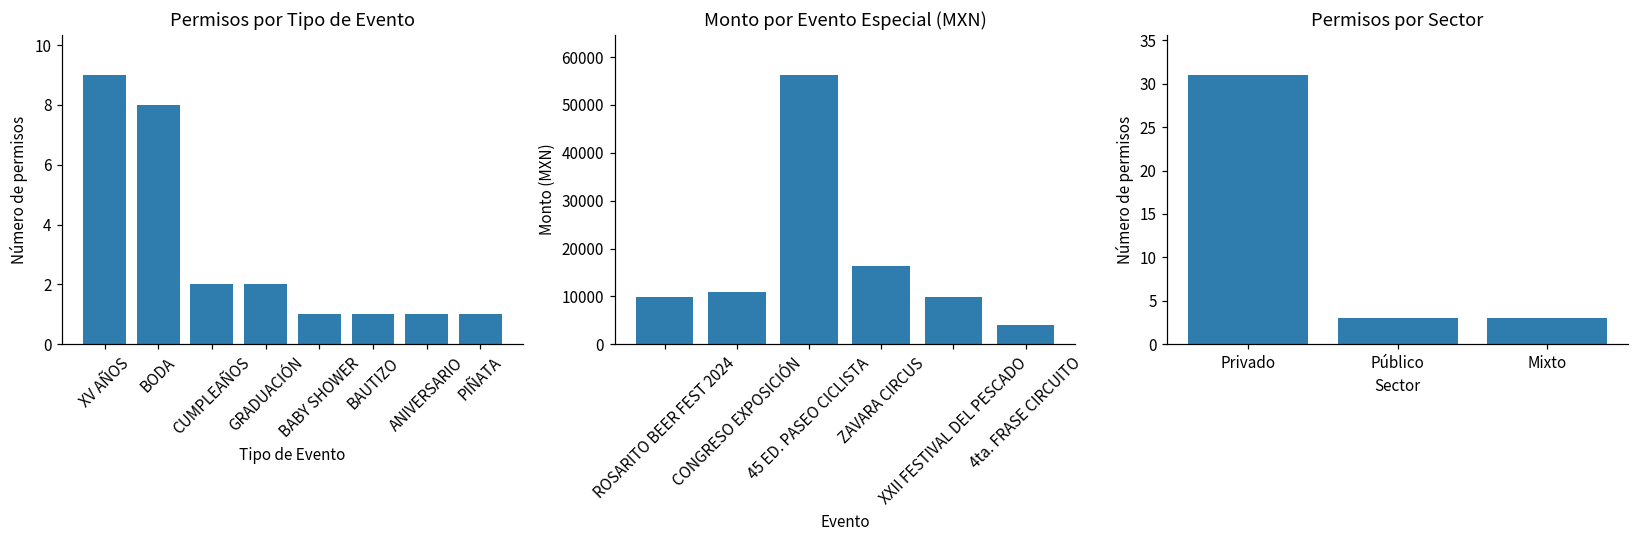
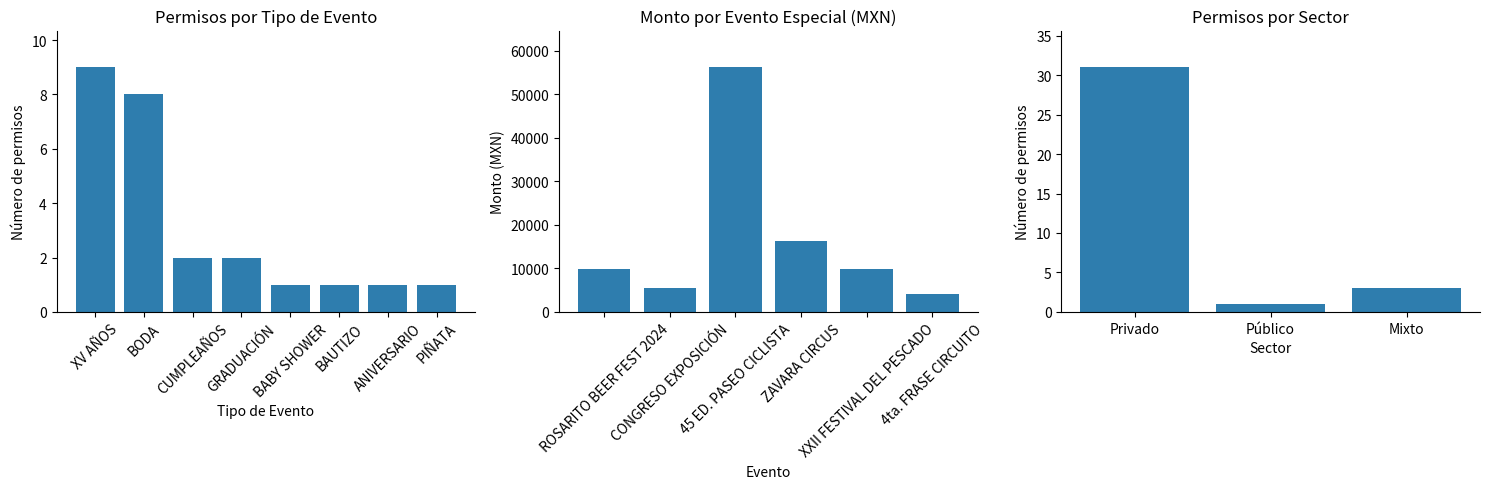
Monto por Evento Especial (MXN), CONGRESO EXPOSICIÓN: 11000 -> 5000
Permisos por Sector, Público: 3 -> 1
